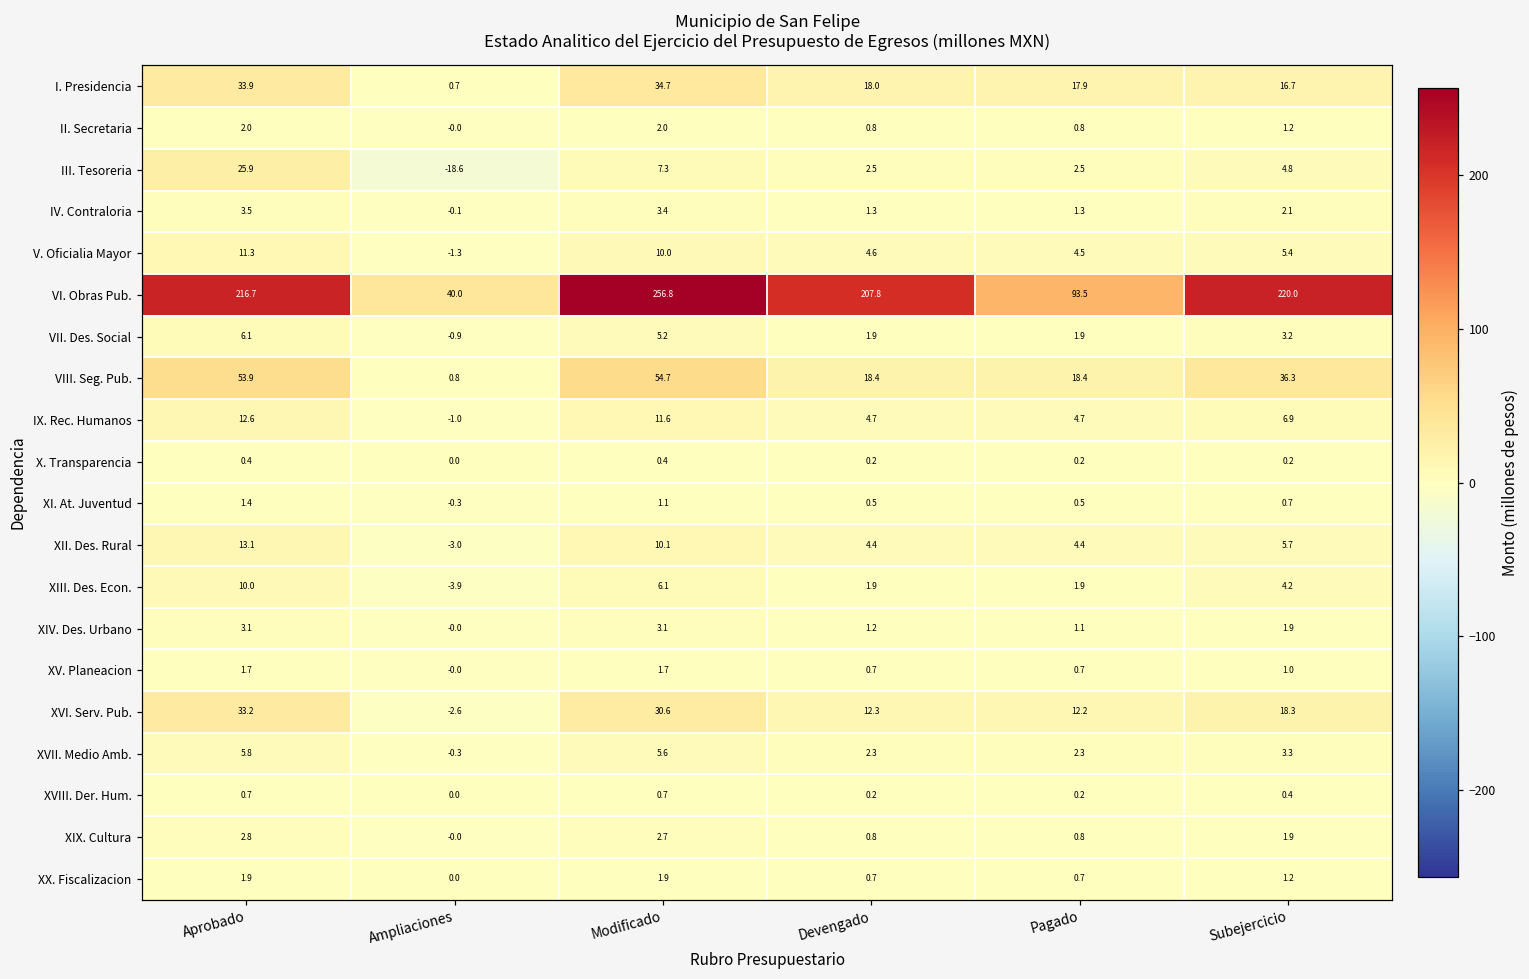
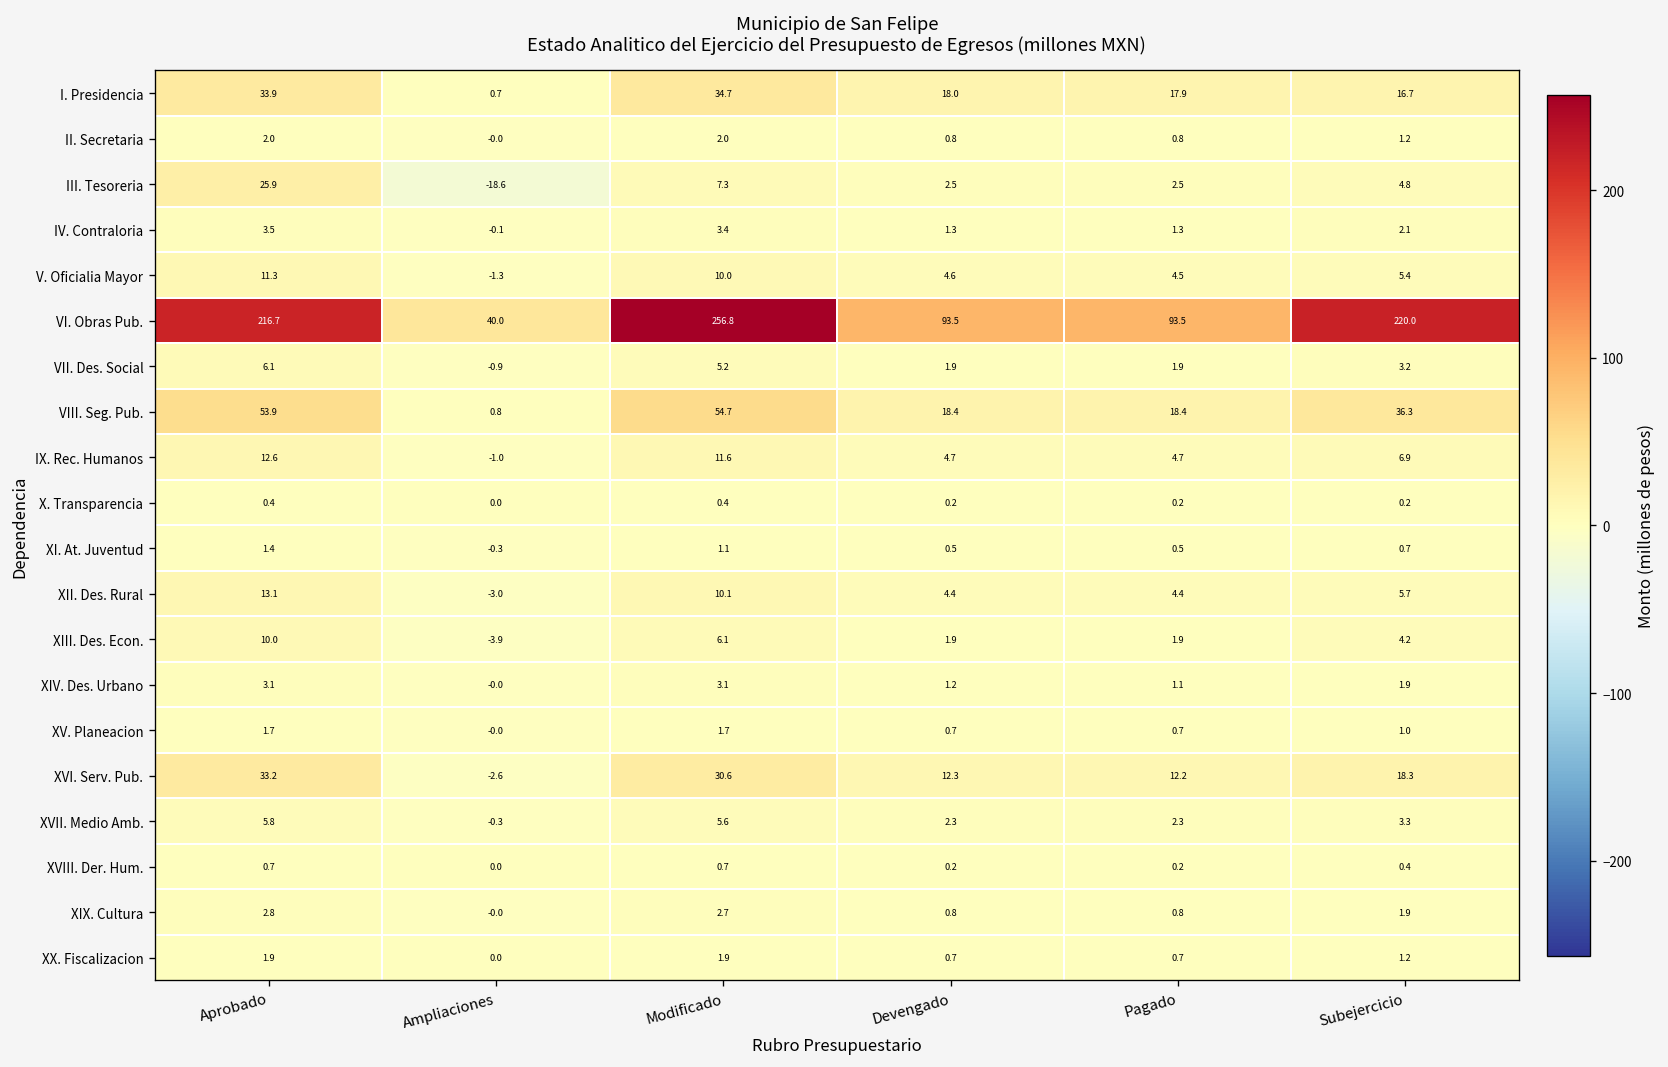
VI. Obras Pub., Devengado: 207.8 -> 93.5
